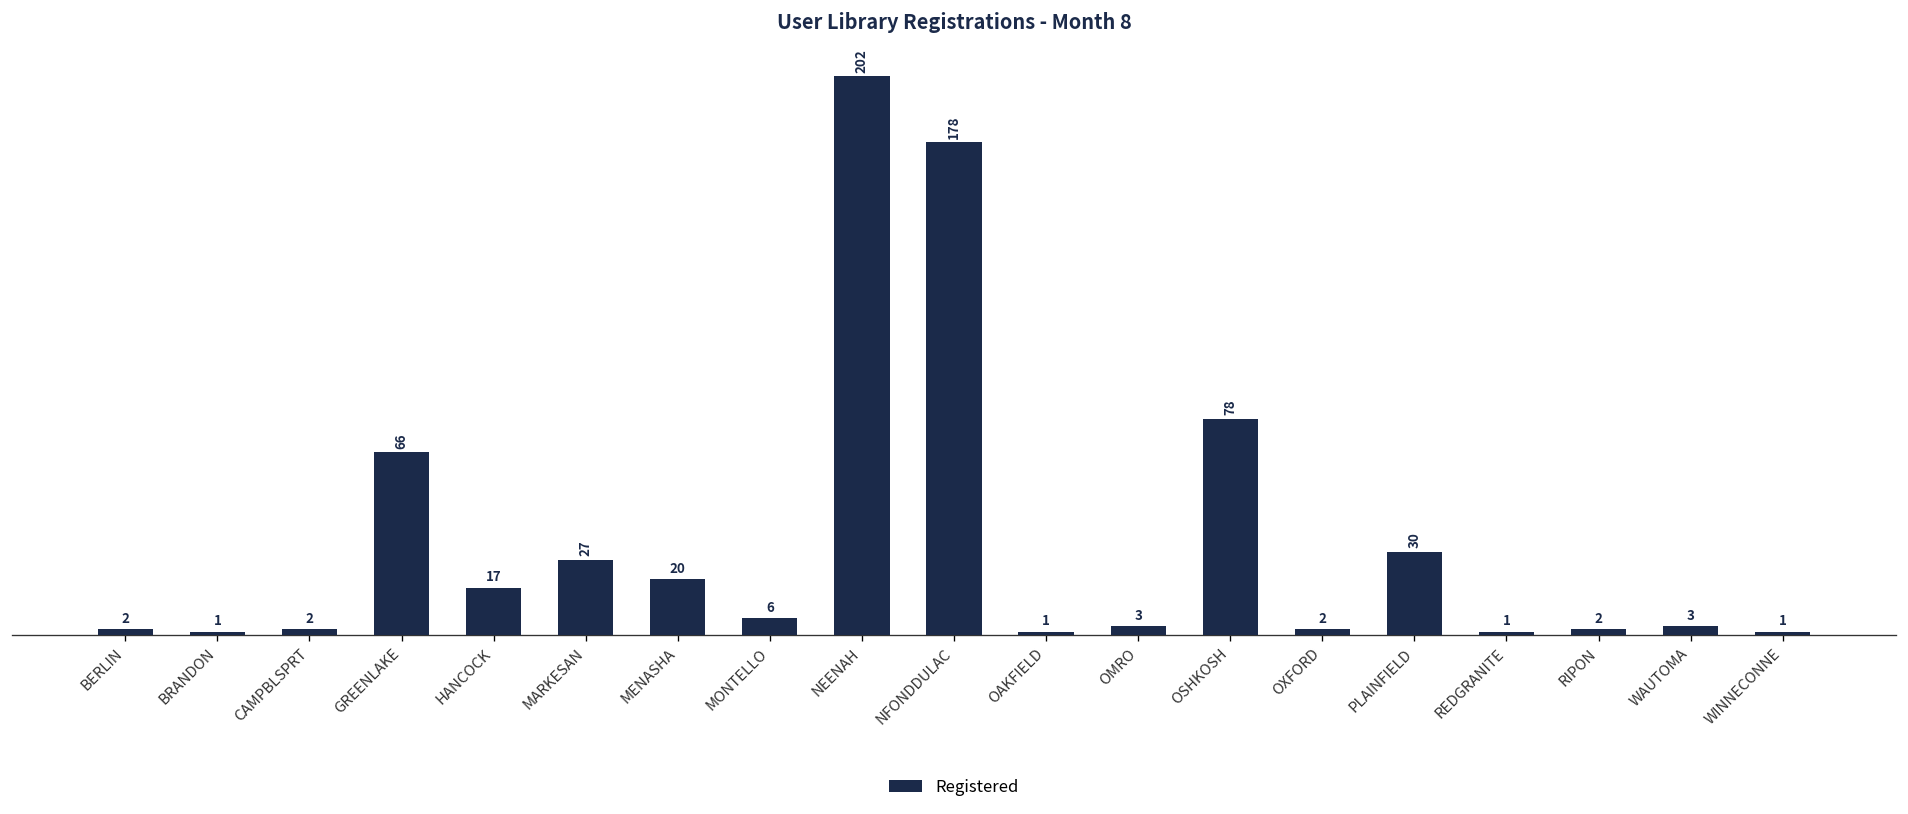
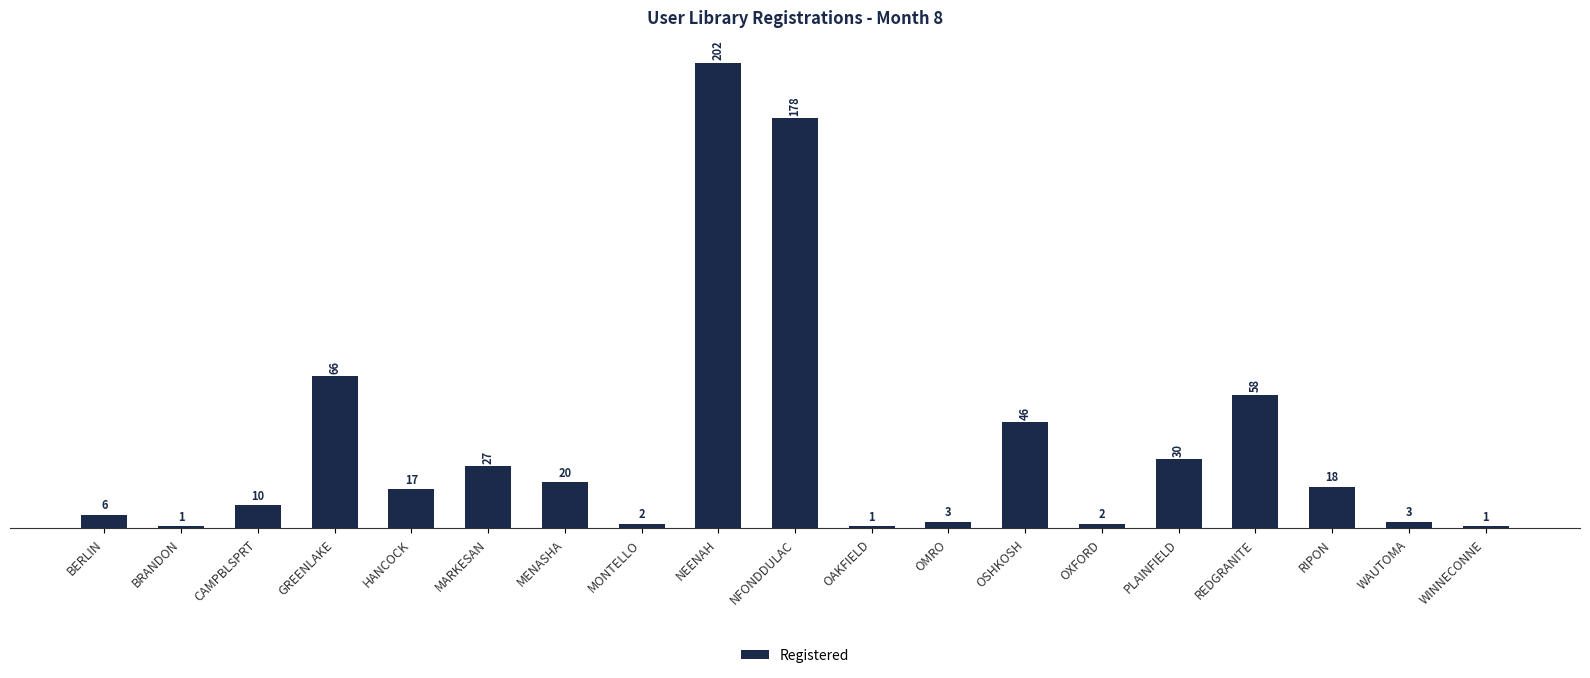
BERLIN: 2 -> 6
CAMPBLSPRT: 2 -> 10
MONTELLO: 6 -> 2
OSHKOSH: 78 -> 46
REDGRANITE: 1 -> 58
RIPON: 2 -> 18
